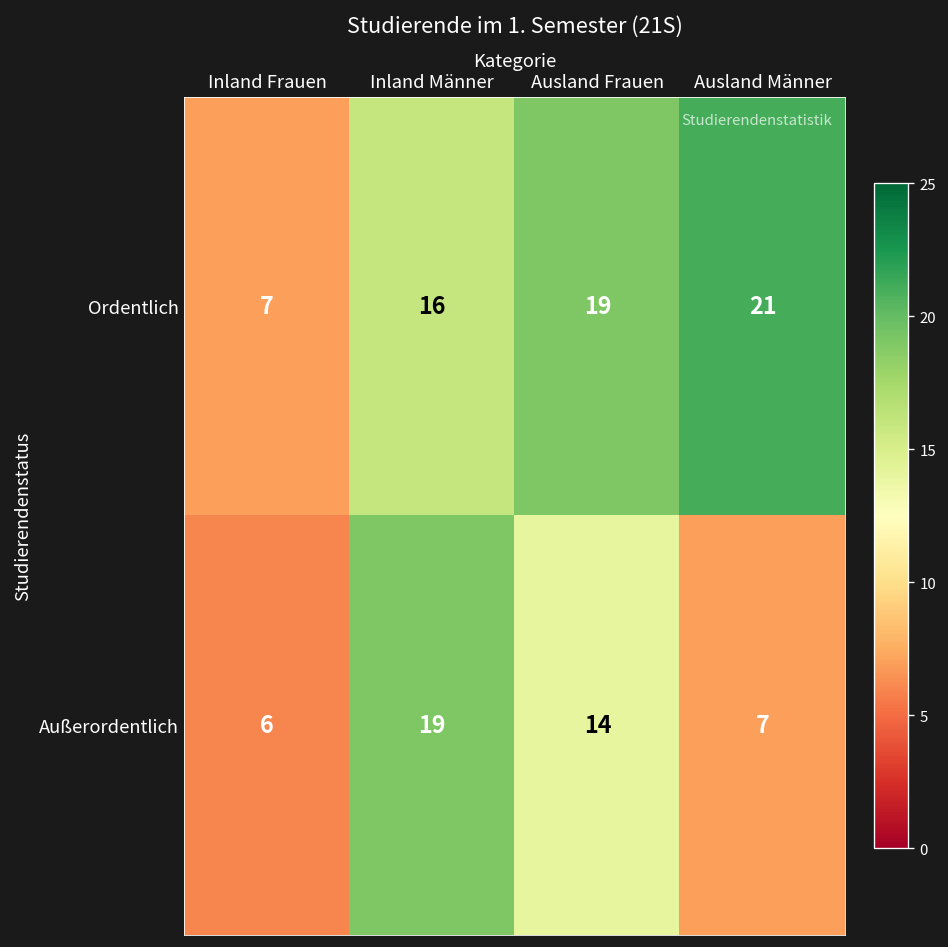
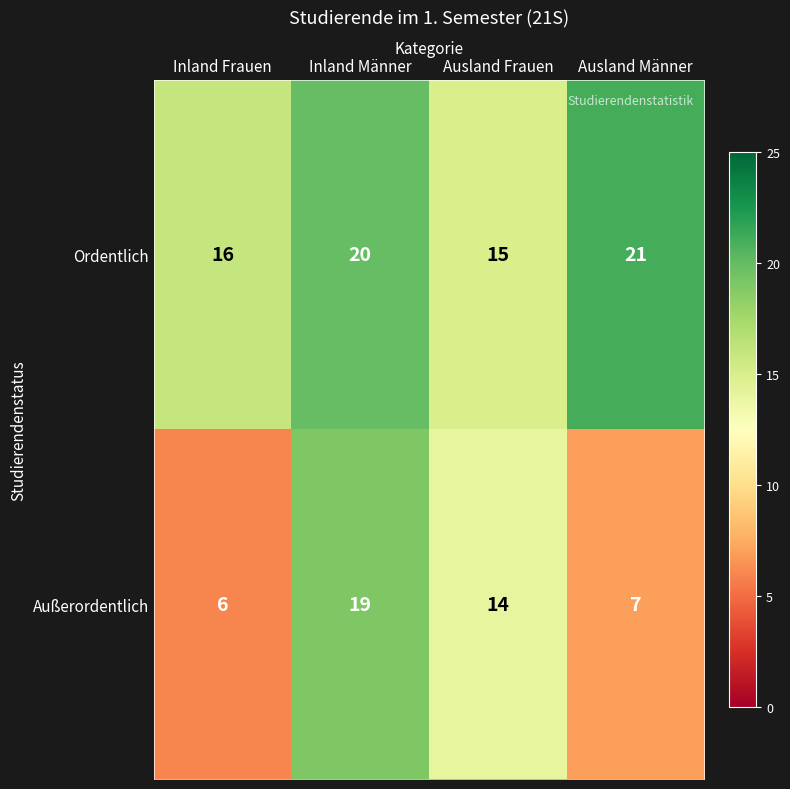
Ordentlich, Inland Frauen: 7 -> 16
Ordentlich, Inland Männer: 16 -> 20
Ordentlich, Ausland Frauen: 19 -> 15
